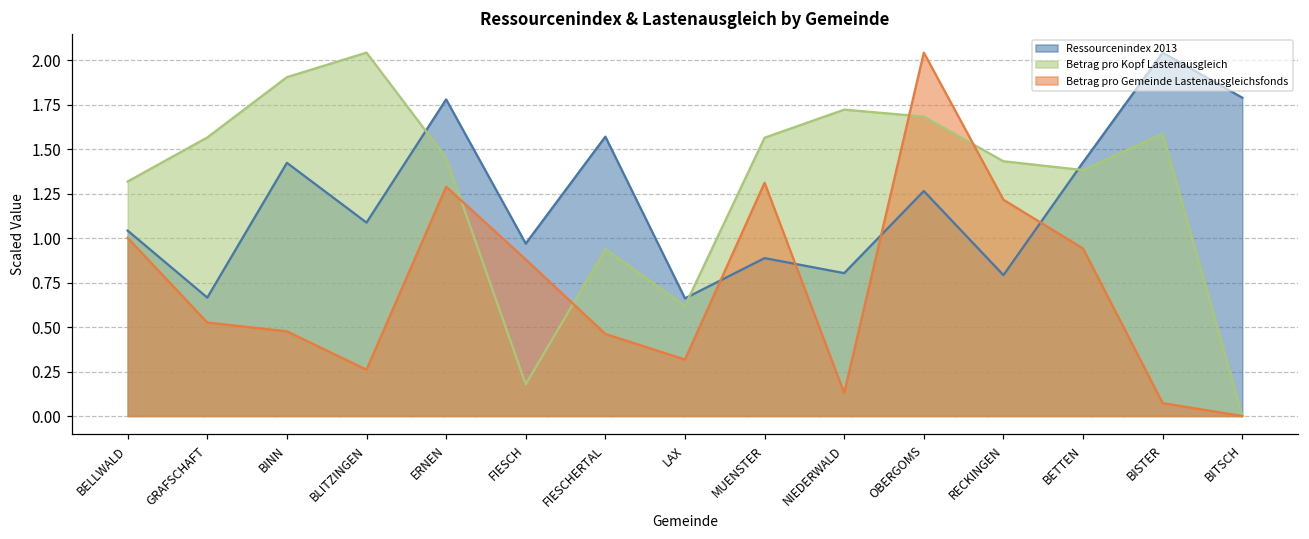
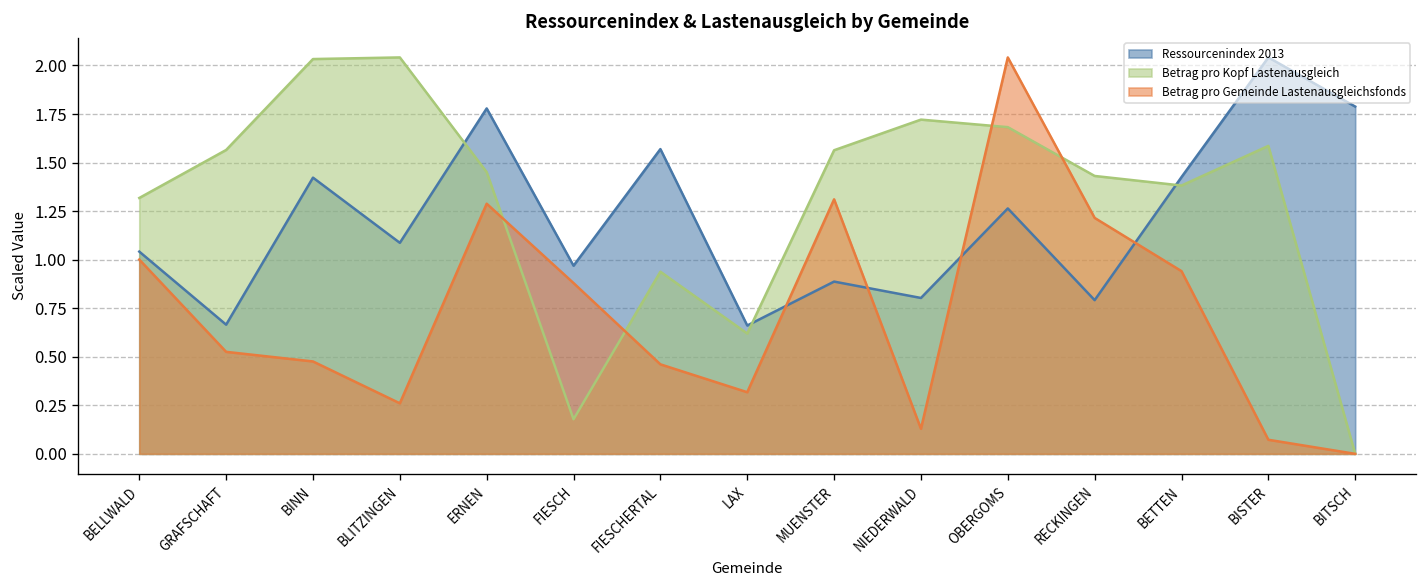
Betrag pro Kopf Lastenausgleich, BINN: 1.90 -> 2.03
